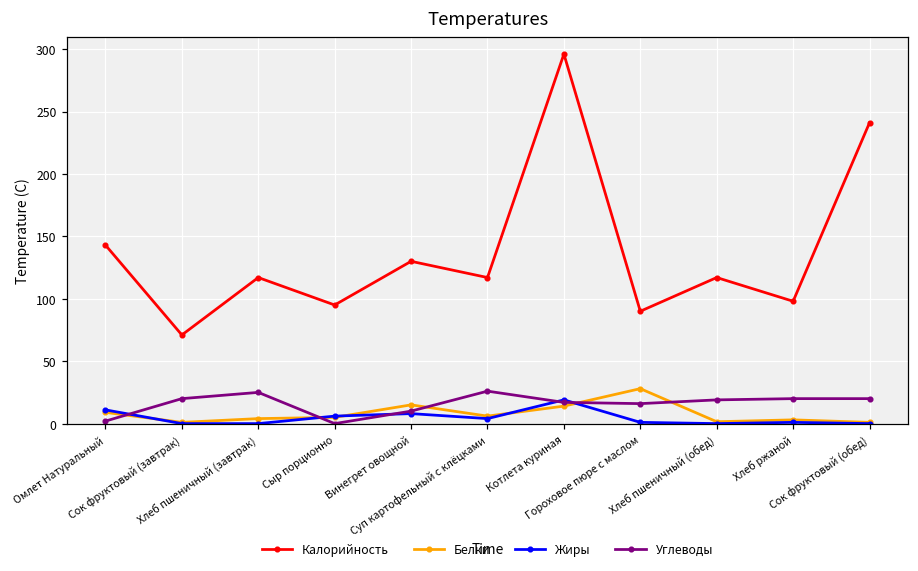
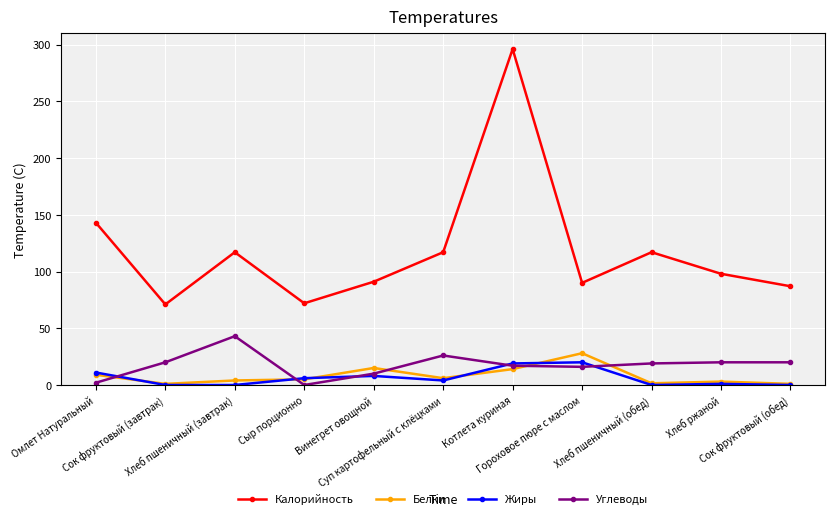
Углеводы, Хлеб пшеничный (завтрак): 25 -> 43
Калорийность, Сыр порционно: 95 -> 72
Калорийность, Винегрет овощной: 130 -> 91
Жиры, Гороховое пюре с маслом: 1 -> 20
Калорийность, Сок фруктовый (обед): 241 -> 87
